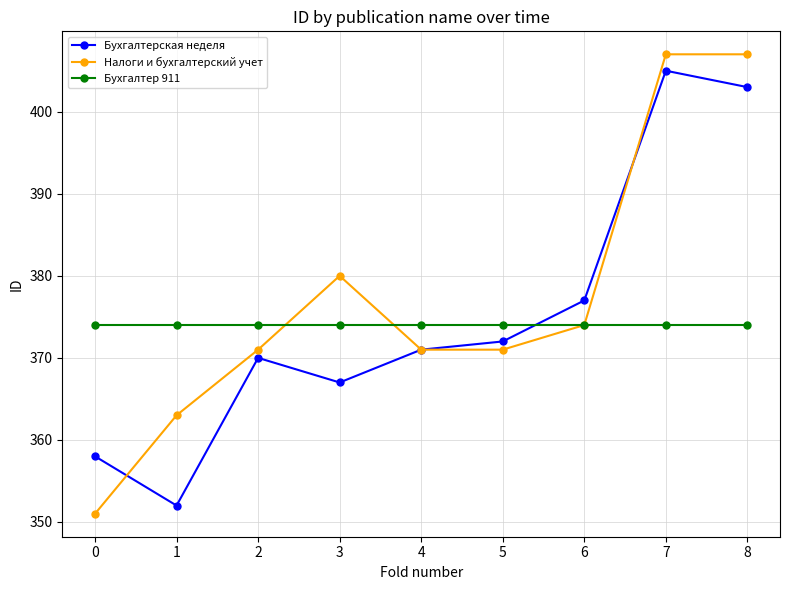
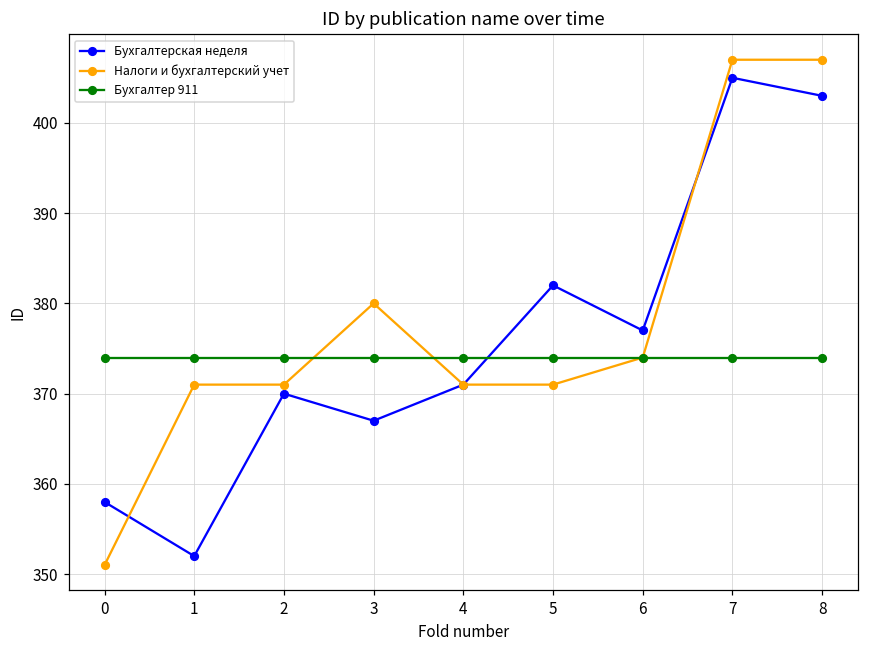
Налоги и бухгалтерский учет, 1: 363 -> 371
Бухгалтерская неделя, 5: 372 -> 382
